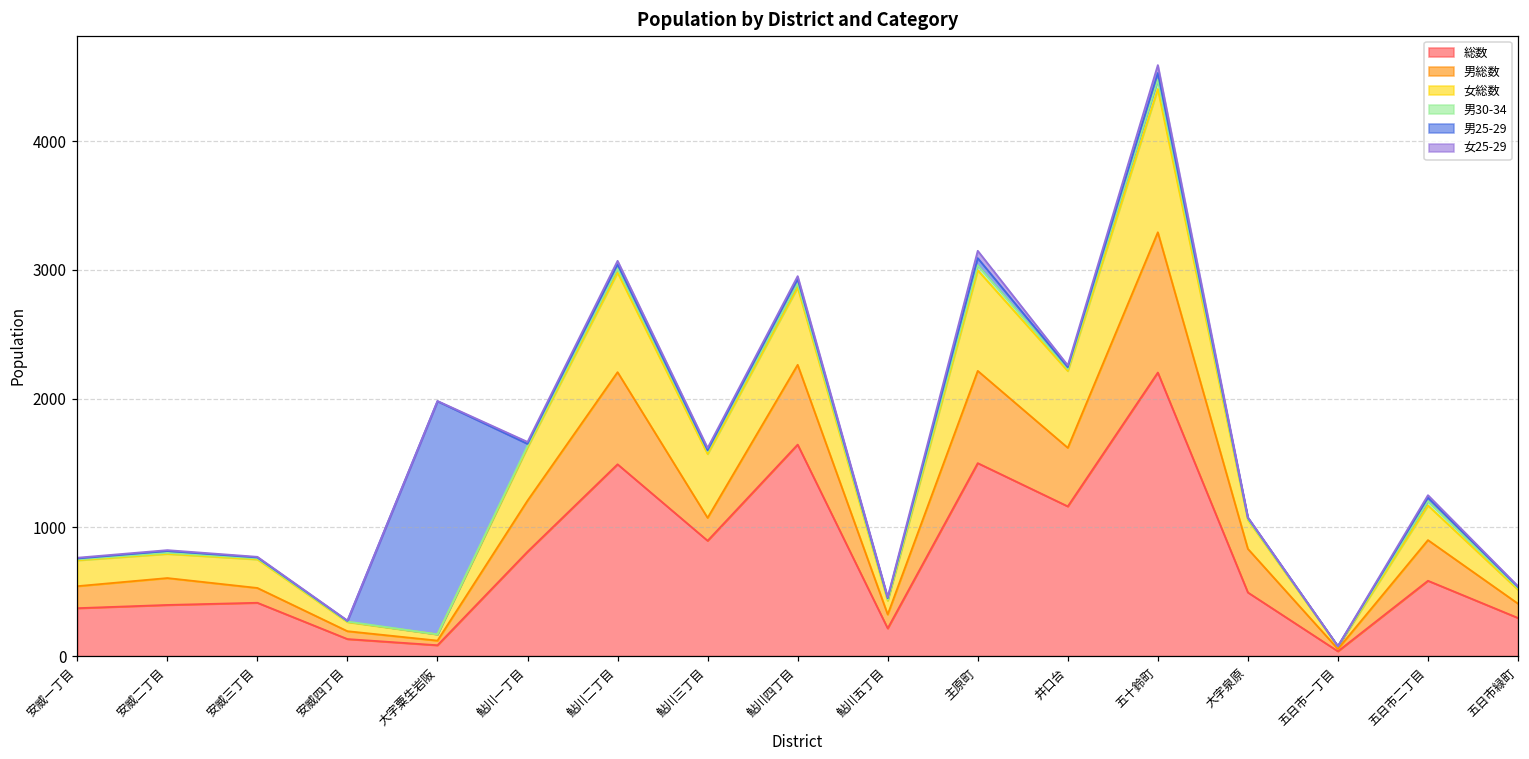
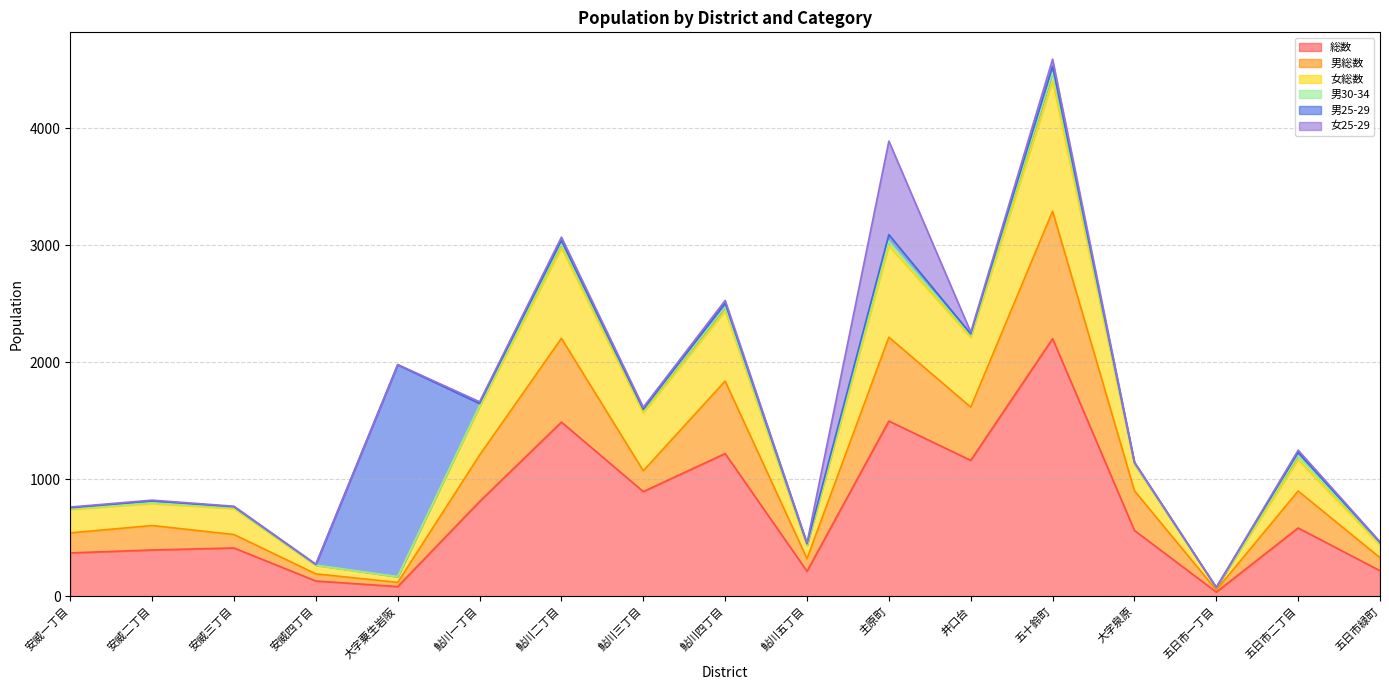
総数, 鮎川四丁目: 1640 -> 1220
女25-29, 主原町: 60 -> 800
総数, 大字泉原: 490 -> 560
総数, 五日市緑町: 300 -> 220
